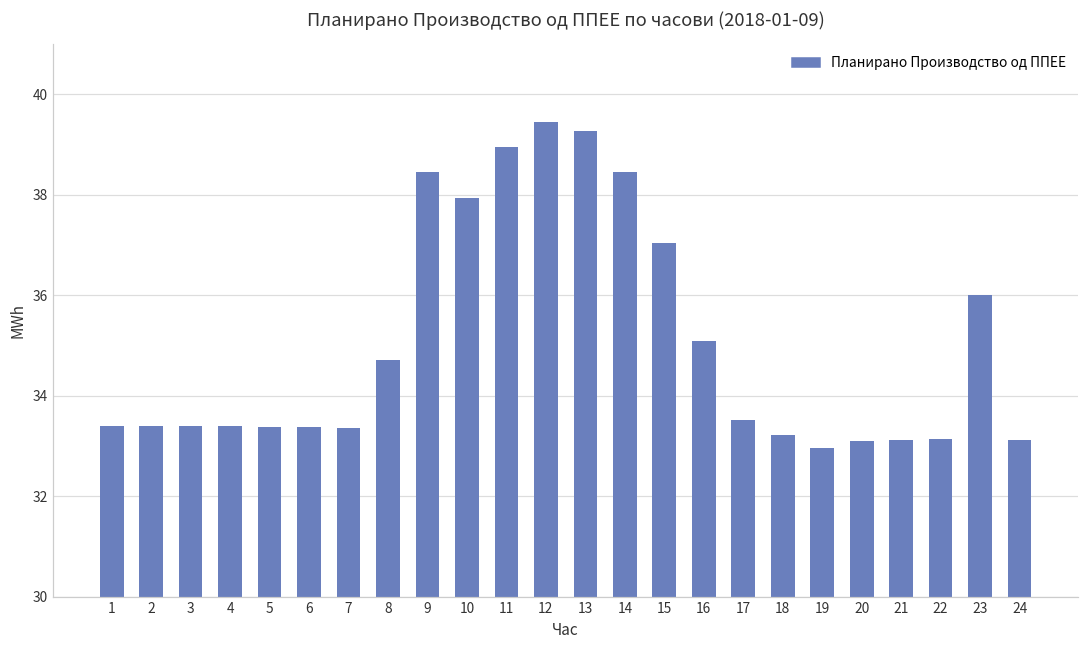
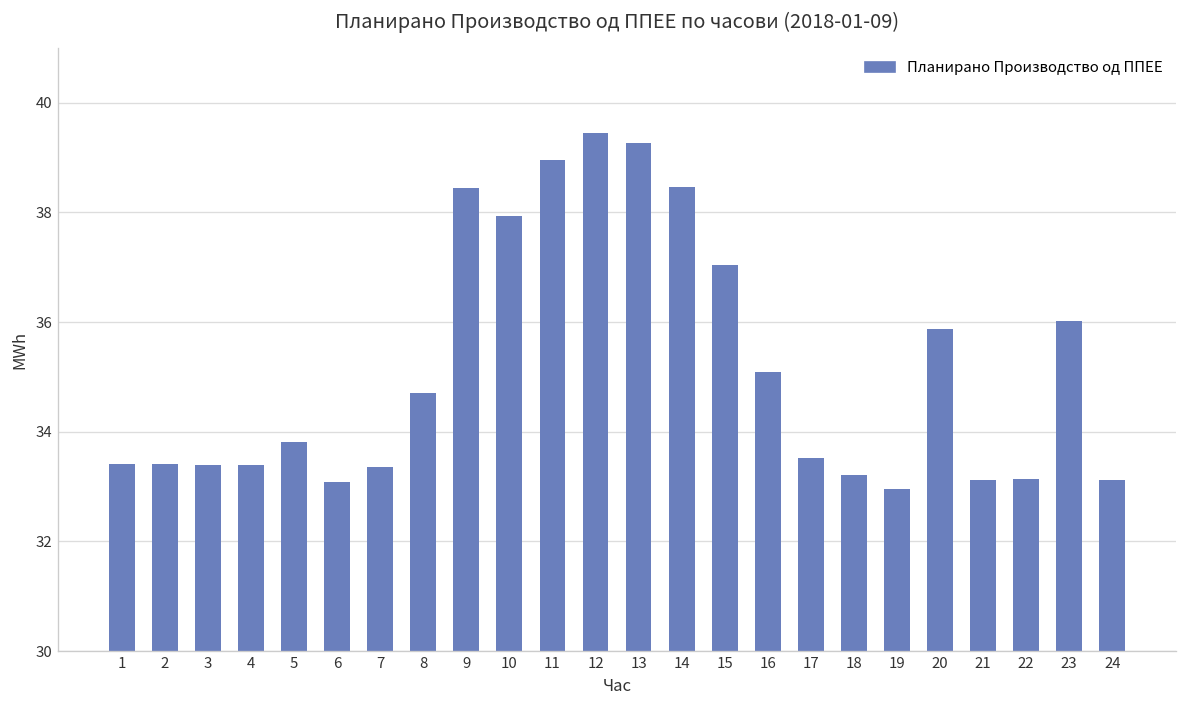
5: 33.4 -> 33.8
6: 33.4 -> 33.1
20: 33.1 -> 35.9
